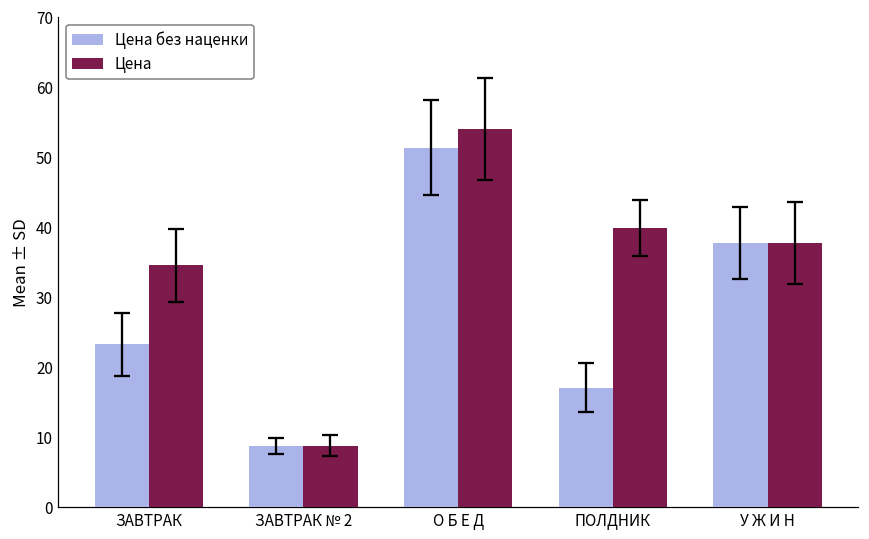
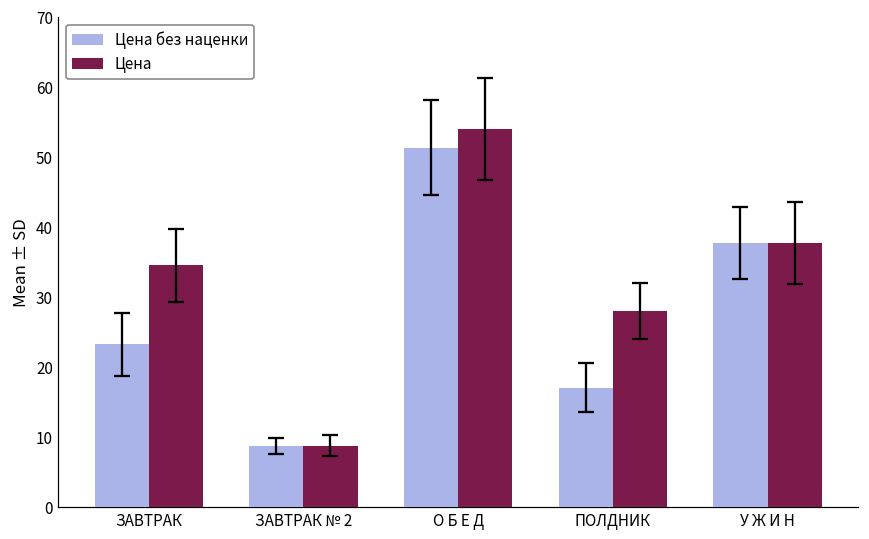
Цена, ПОЛДНИК: 40 -> 28
